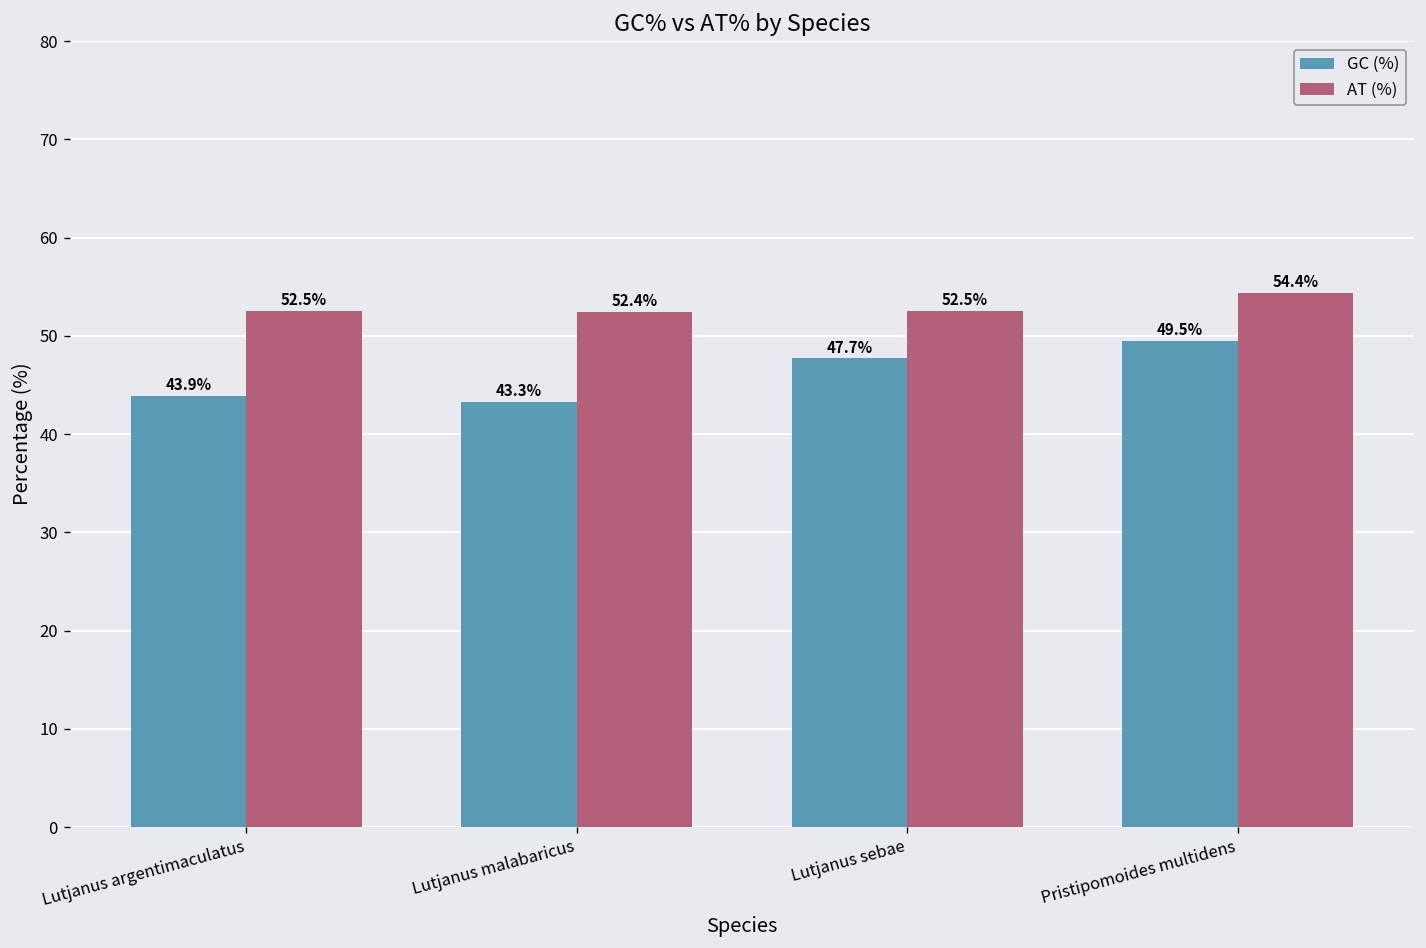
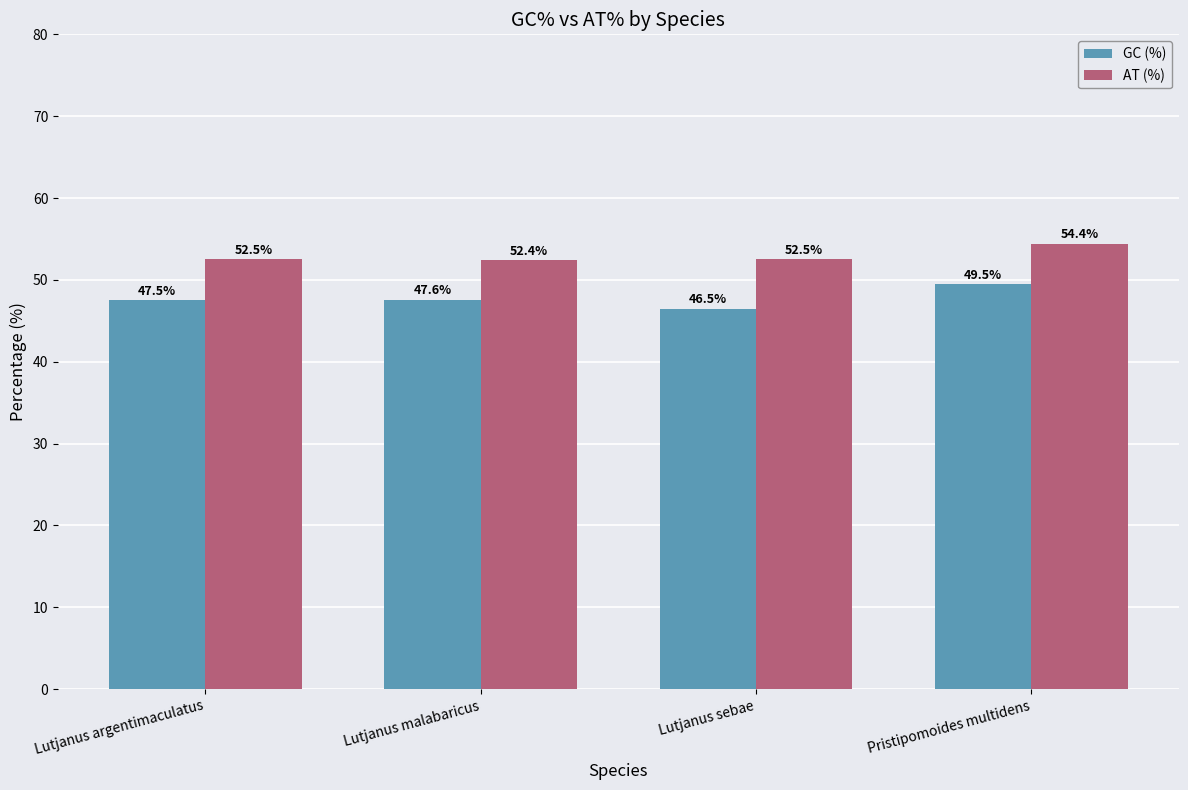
GC (%), Lutjanus argentimaculatus: 43.9% -> 47.5%
GC (%), Lutjanus malabaricus: 43.3% -> 47.6%
GC (%), Lutjanus sebae: 47.7% -> 46.5%
